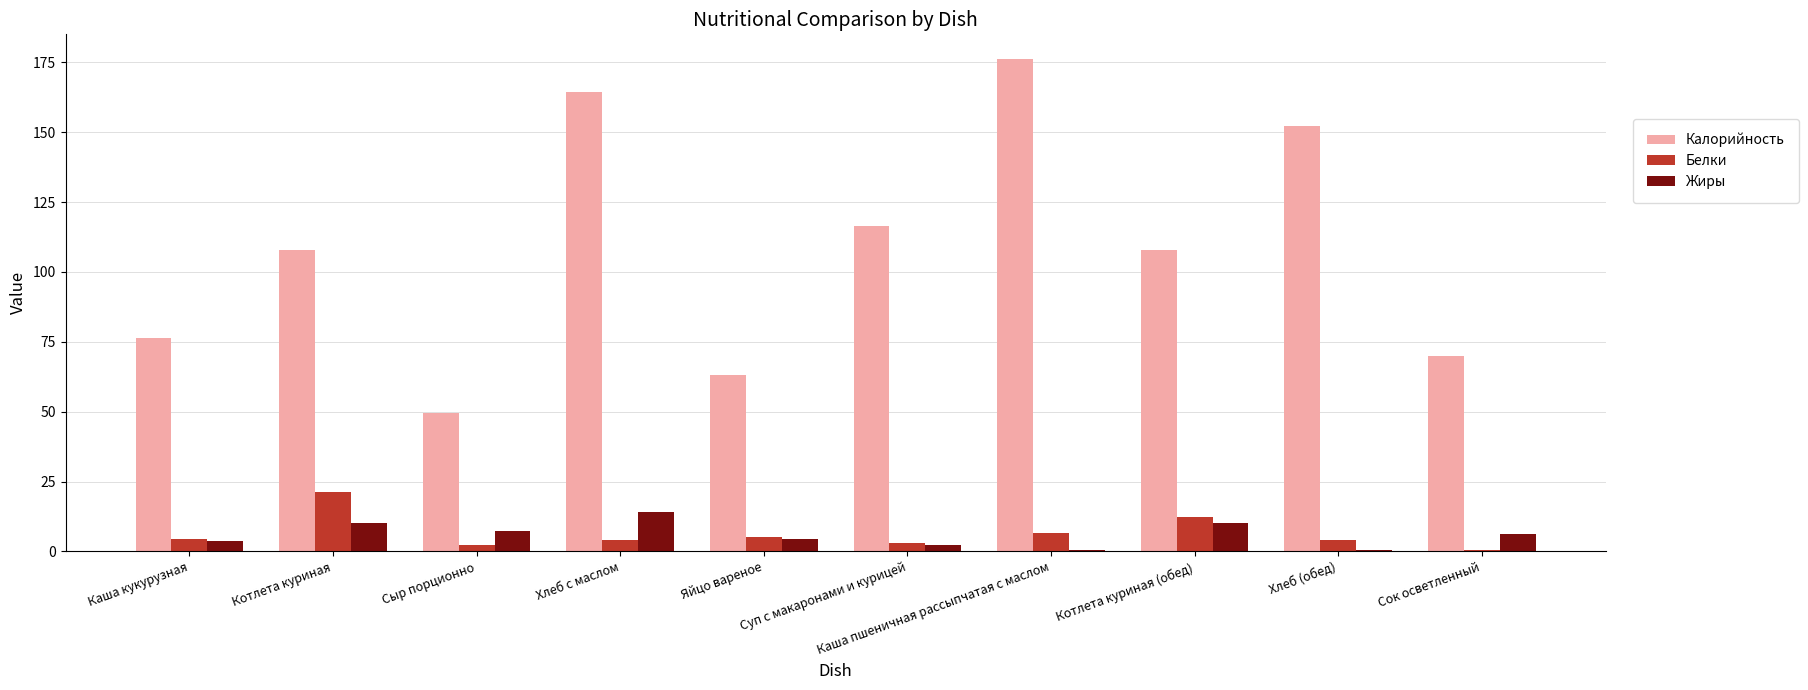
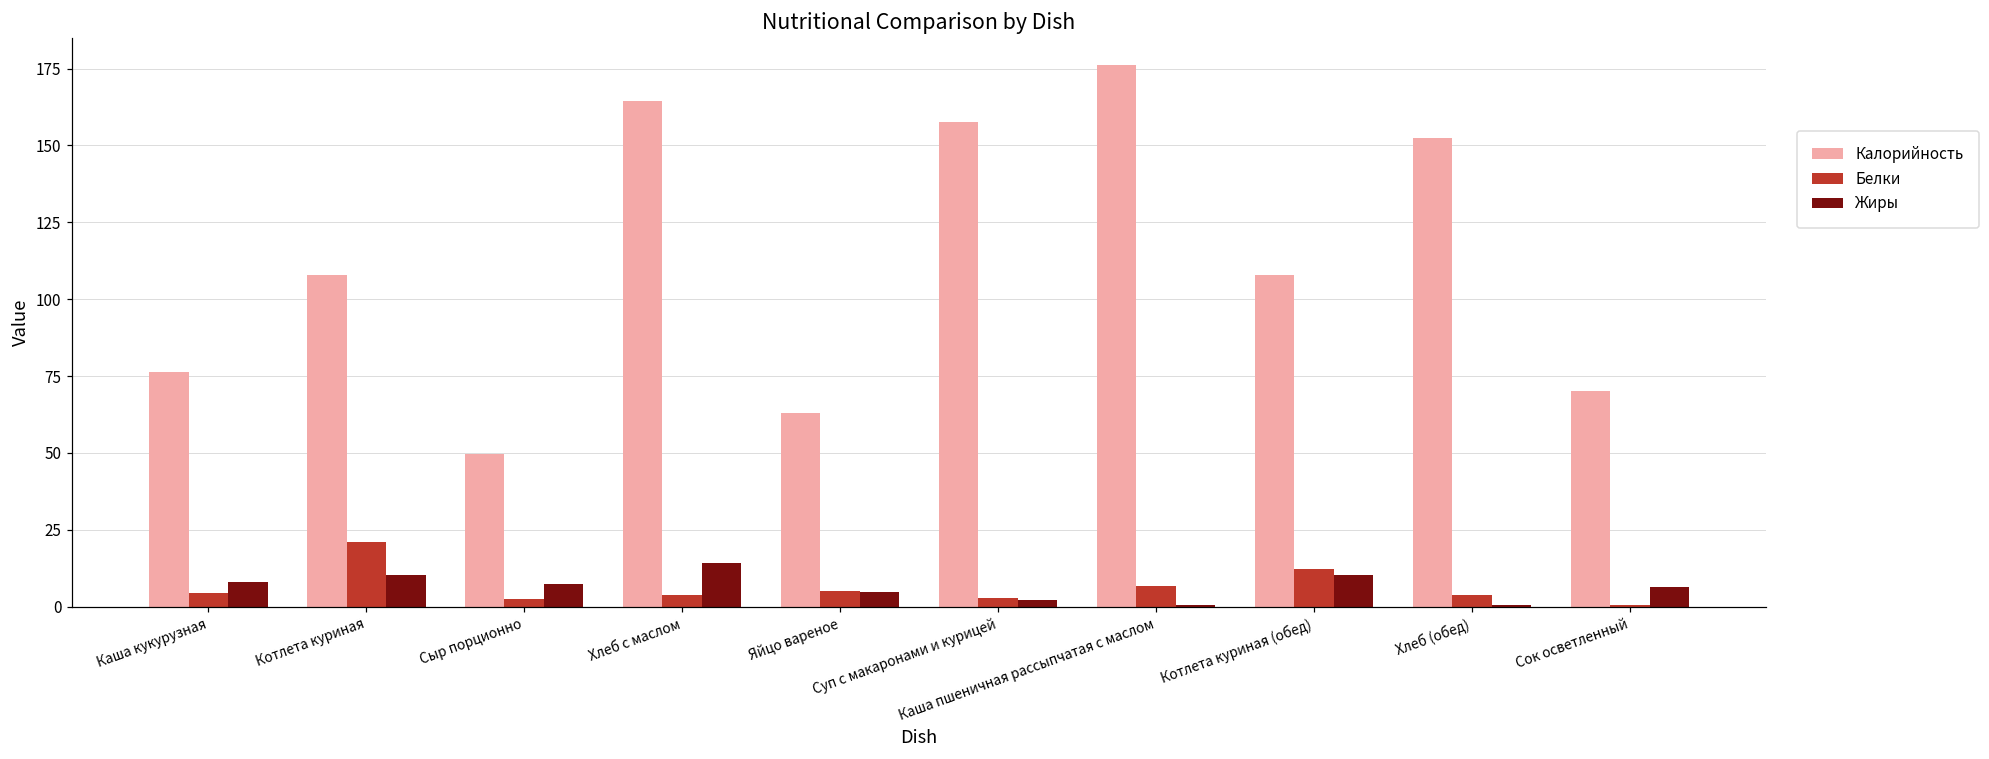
Жиры, Каша кукурузная: 4 -> 8
Калорийность, Суп с макаронами и курицей: 116 -> 158
